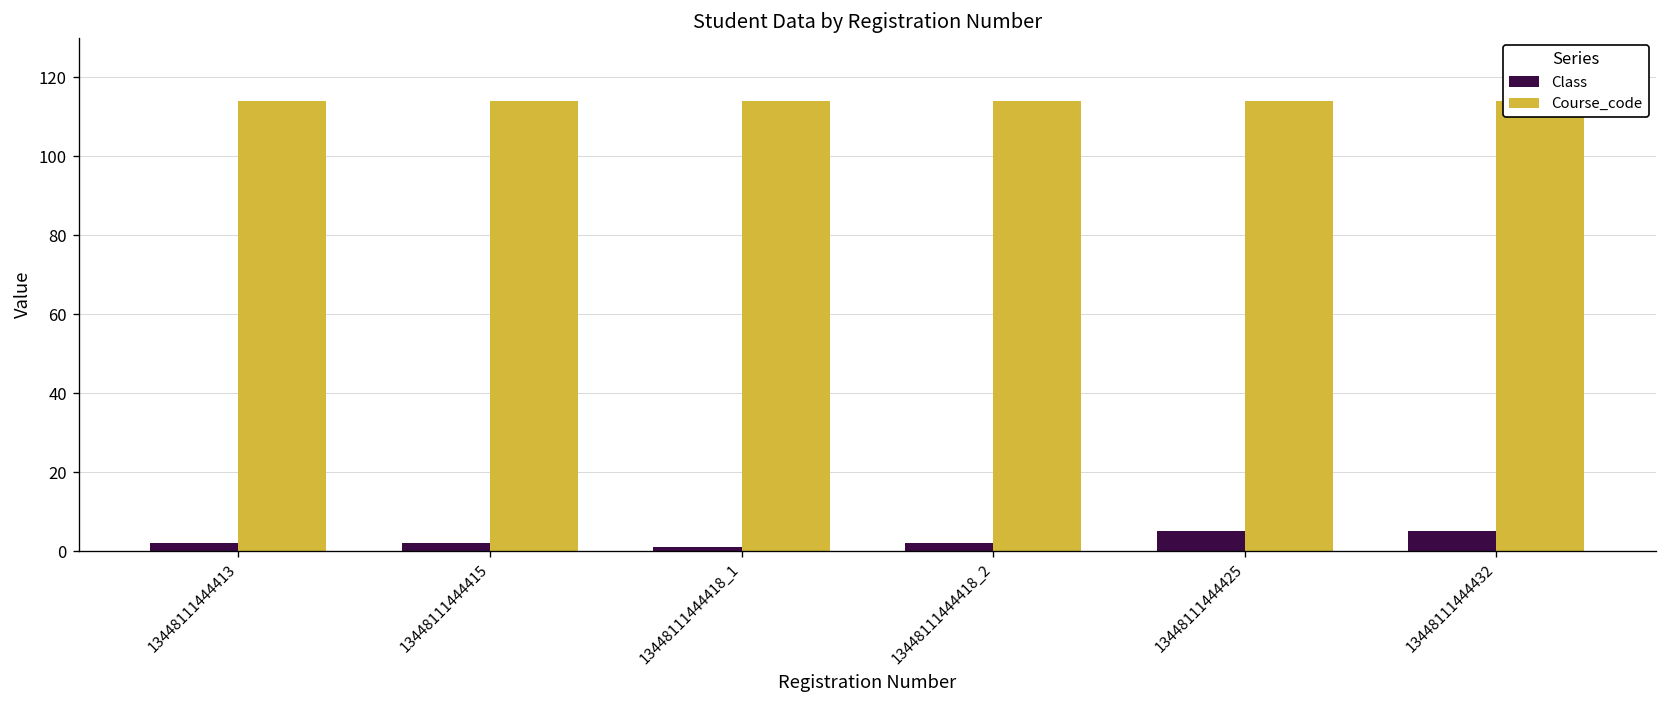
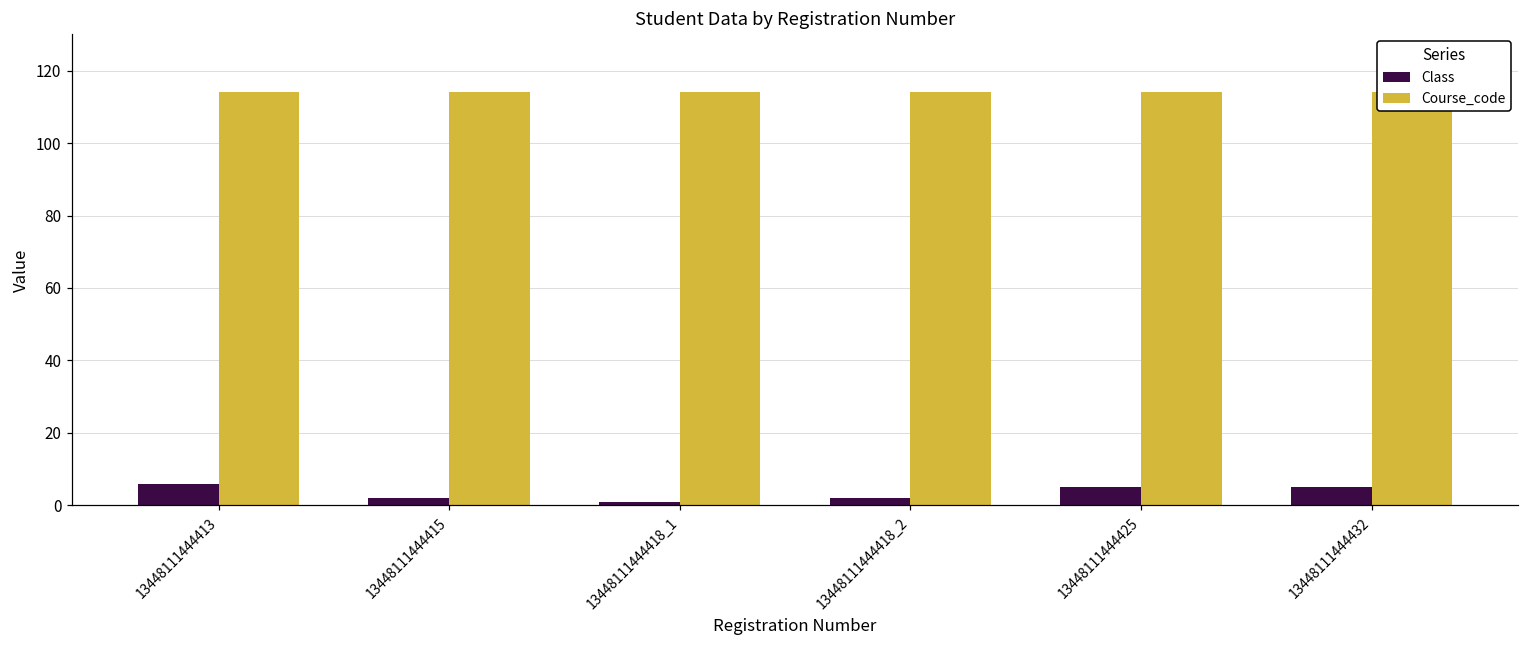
Class, 13448111444413: 2 -> 6
